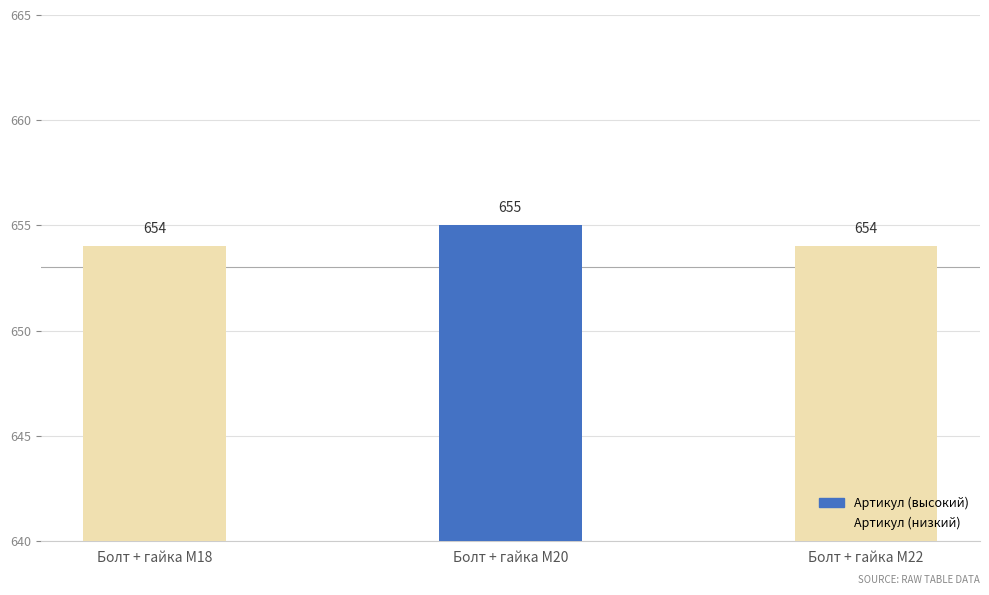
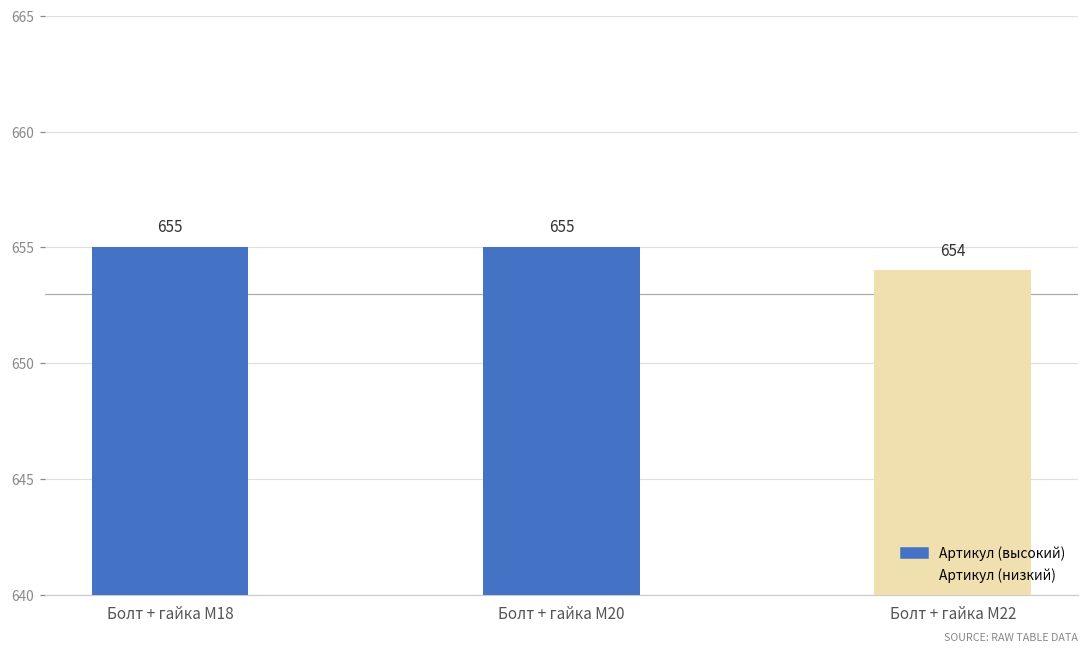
Болт + гайка M18: 654 -> 655
